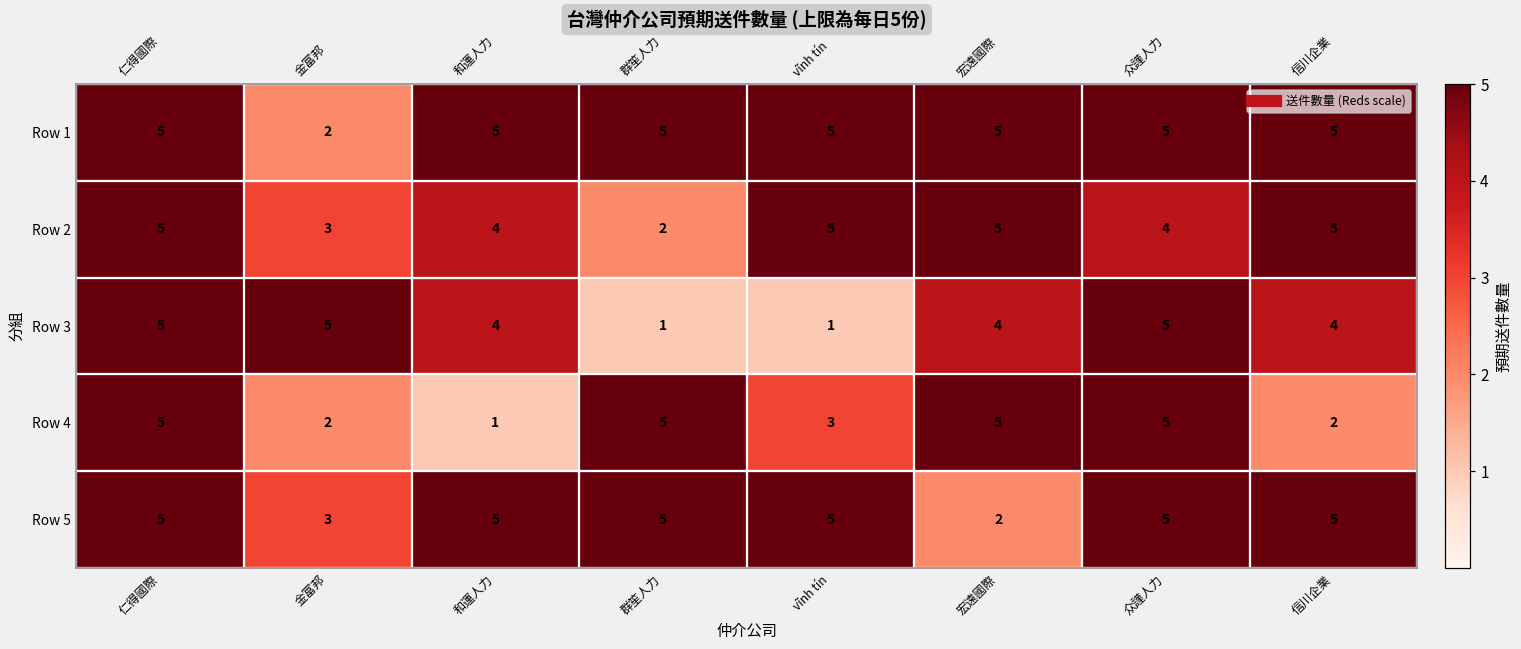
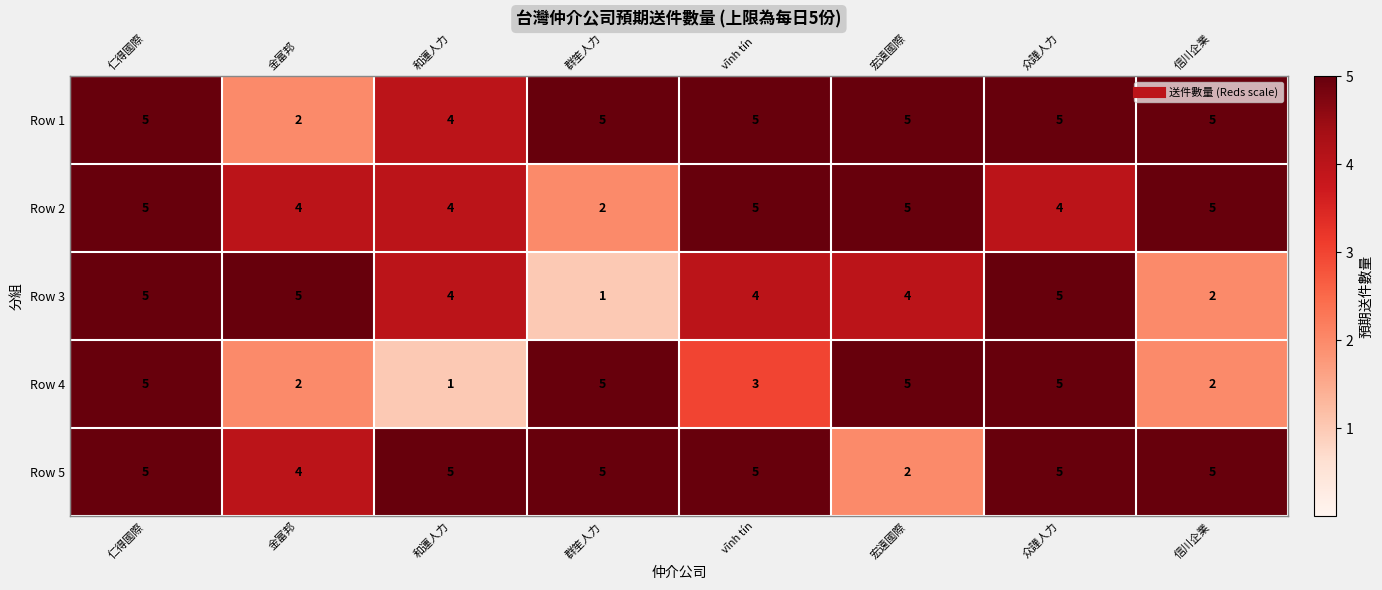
Row 1, 和運人力: 5 -> 4
Row 2, 金富邦: 3 -> 4
Row 3, vĩnh tín: 1 -> 4
Row 3, 信川企業: 4 -> 2
Row 5, 金富邦: 3 -> 4
